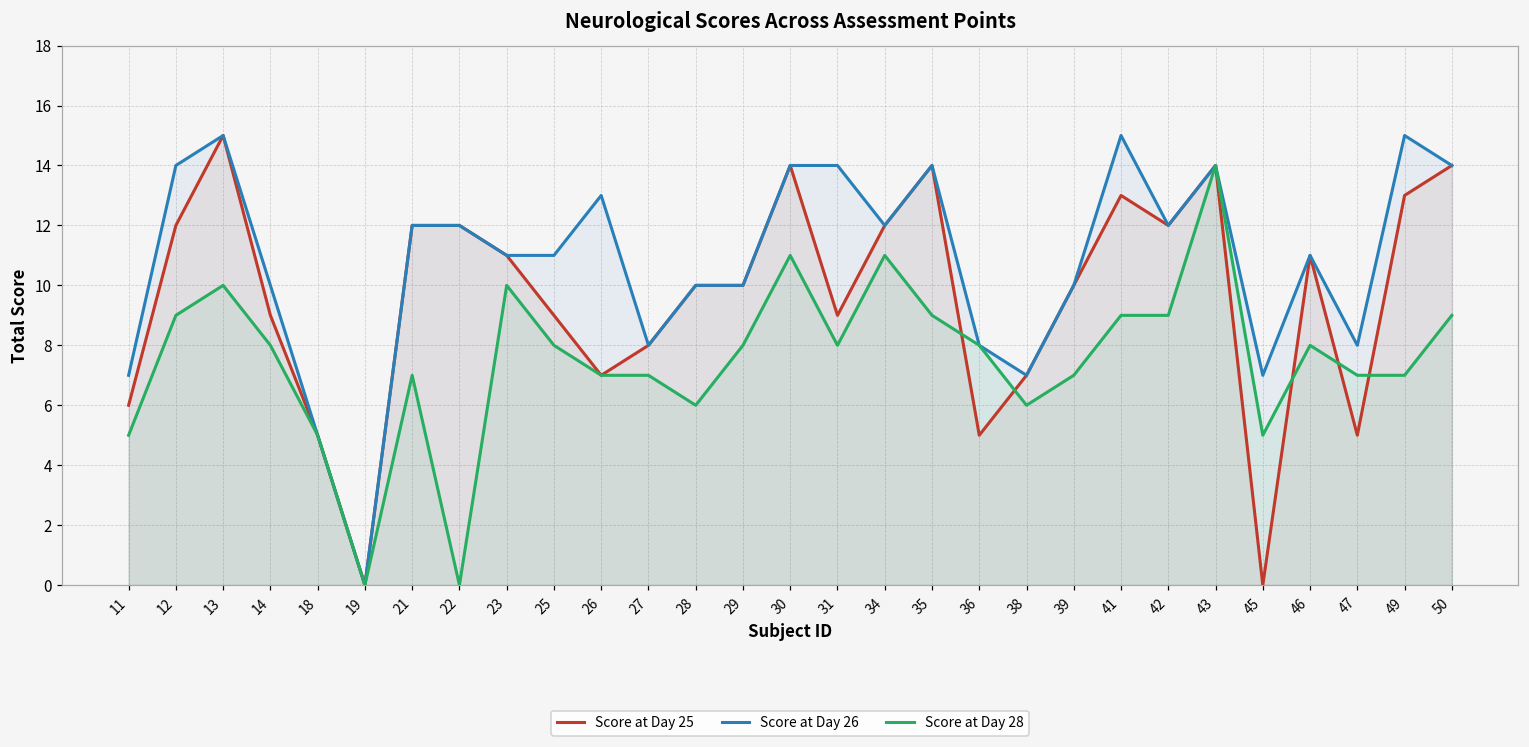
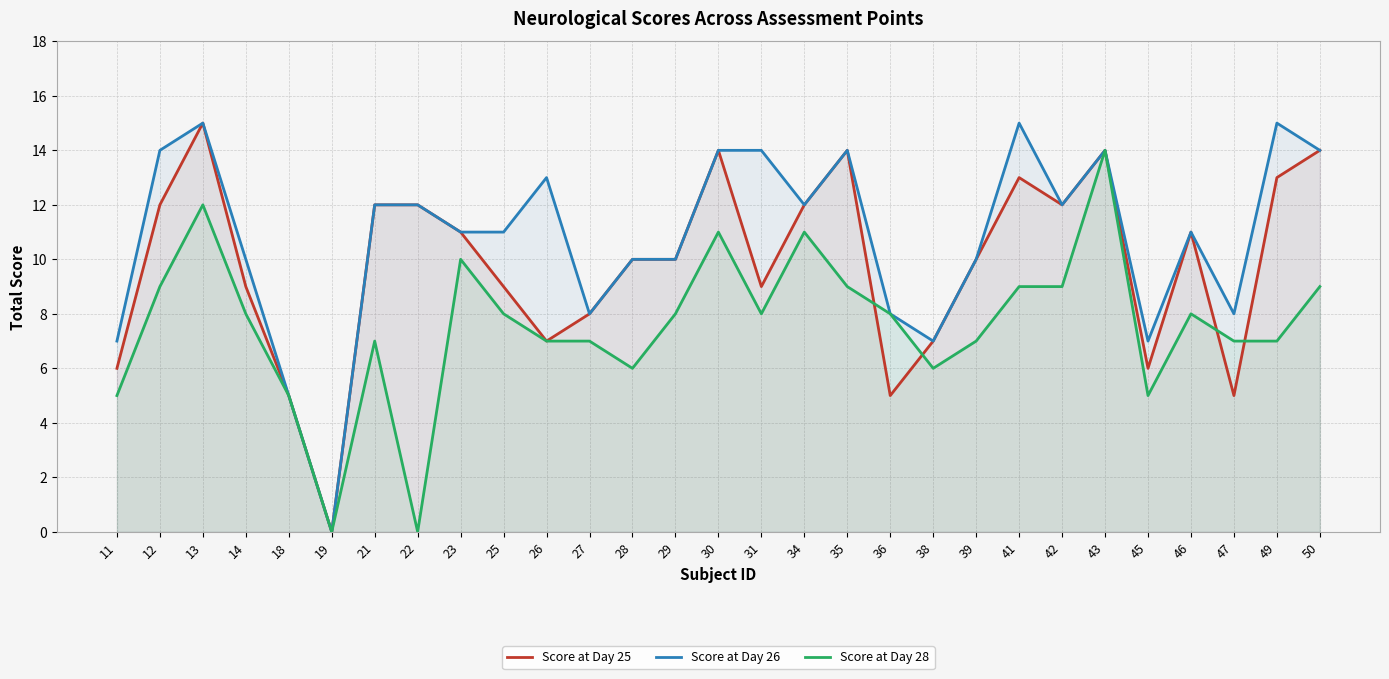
Score at Day 28, 13: 10 -> 12
Score at Day 25, 45: 0 -> 6
